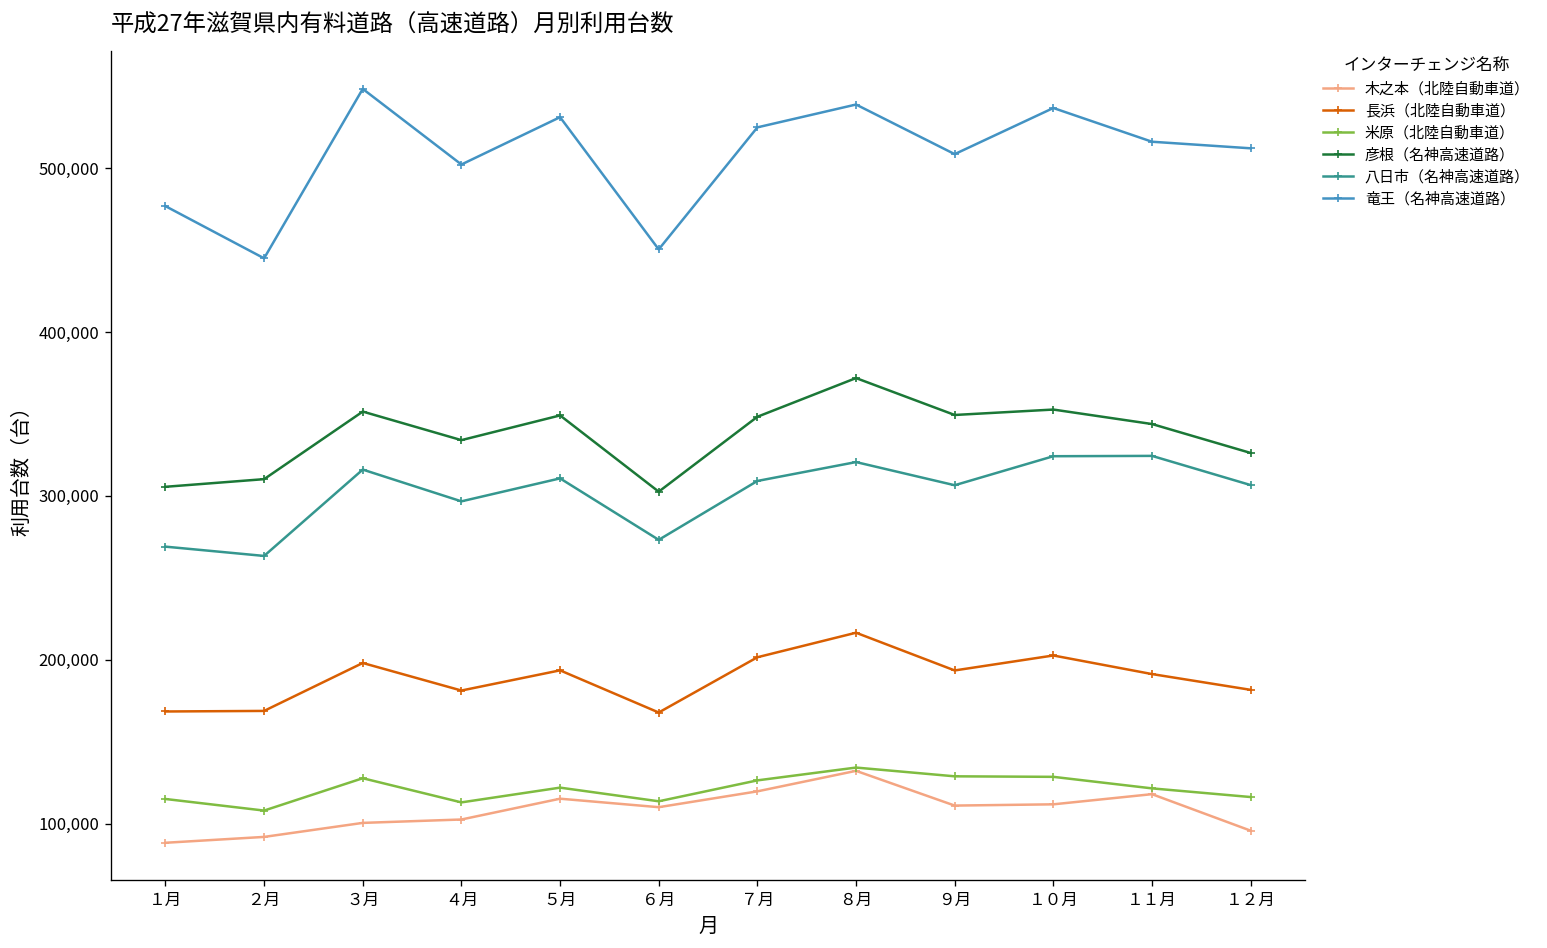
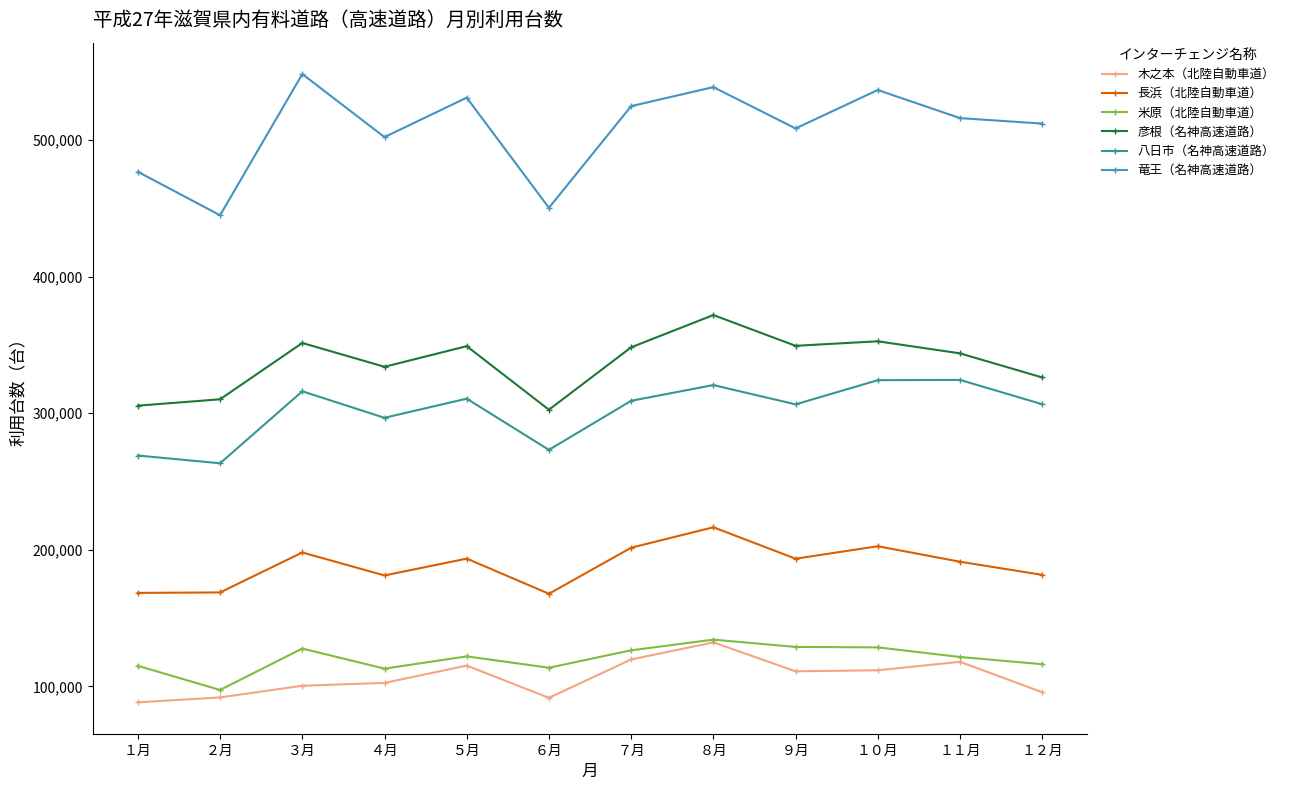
米原（北陸自動車道）, ２月: 108,000 -> 97,000
木之本（北陸自動車道）, ６月: 110,000 -> 92,000
